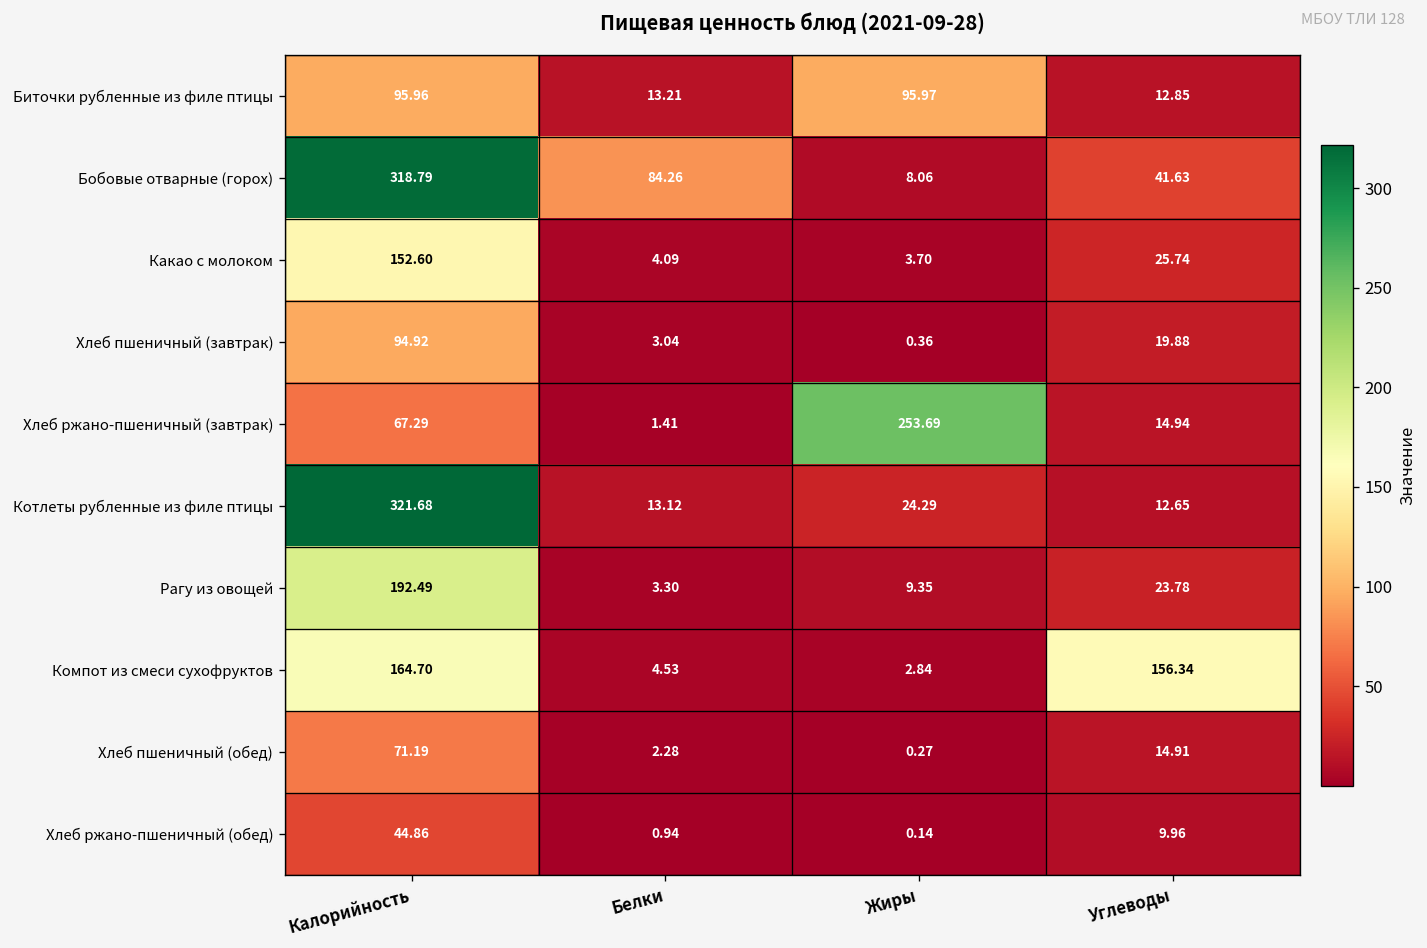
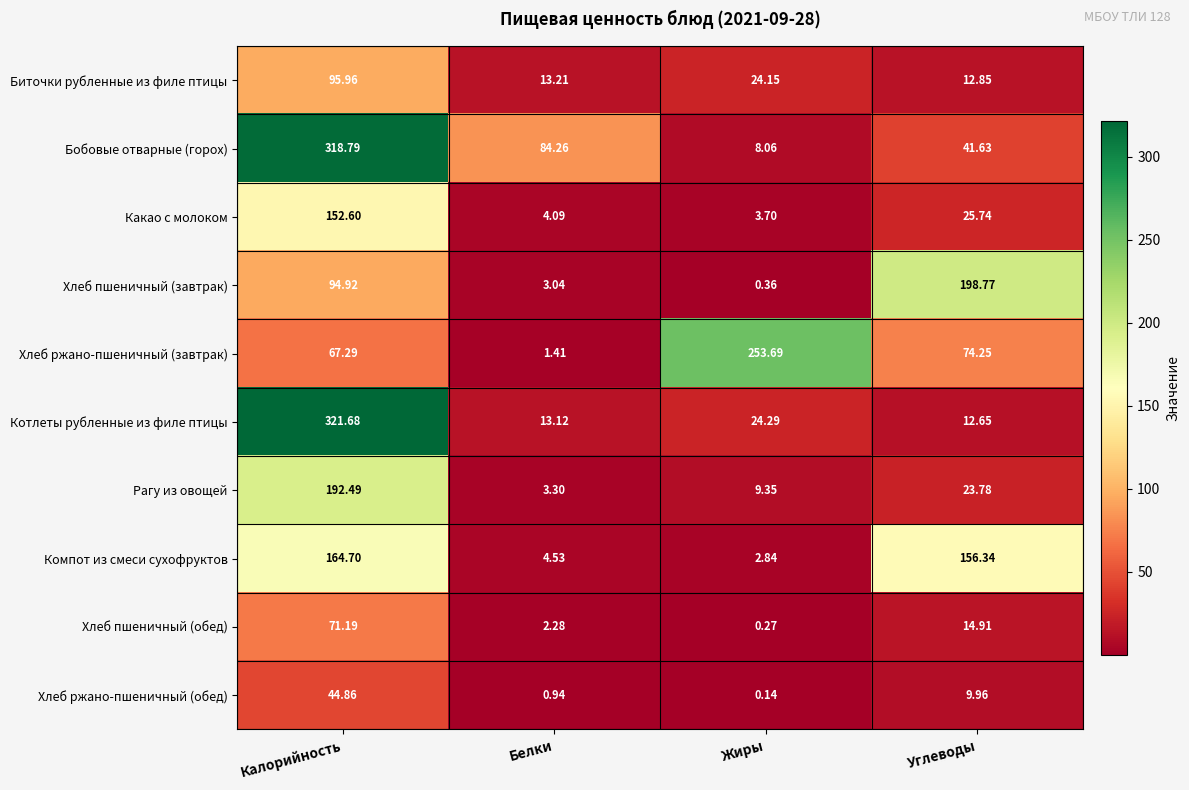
Биточки рубленные из филе птицы, Жиры: 95.97 -> 24.15
Хлеб пшеничный (завтрак), Углеводы: 19.88 -> 198.77
Хлеб ржано-пшеничный (завтрак), Углеводы: 14.94 -> 74.25
